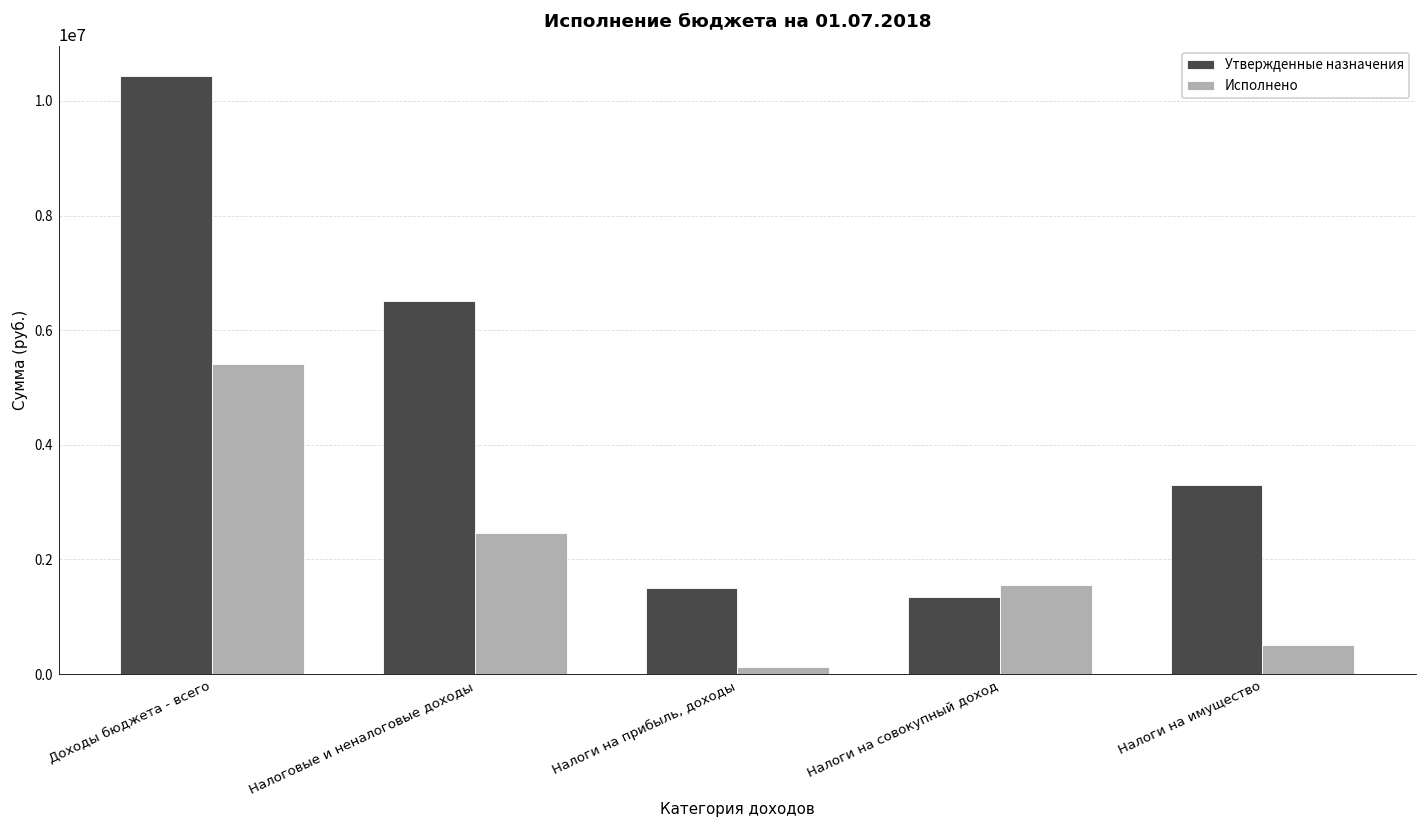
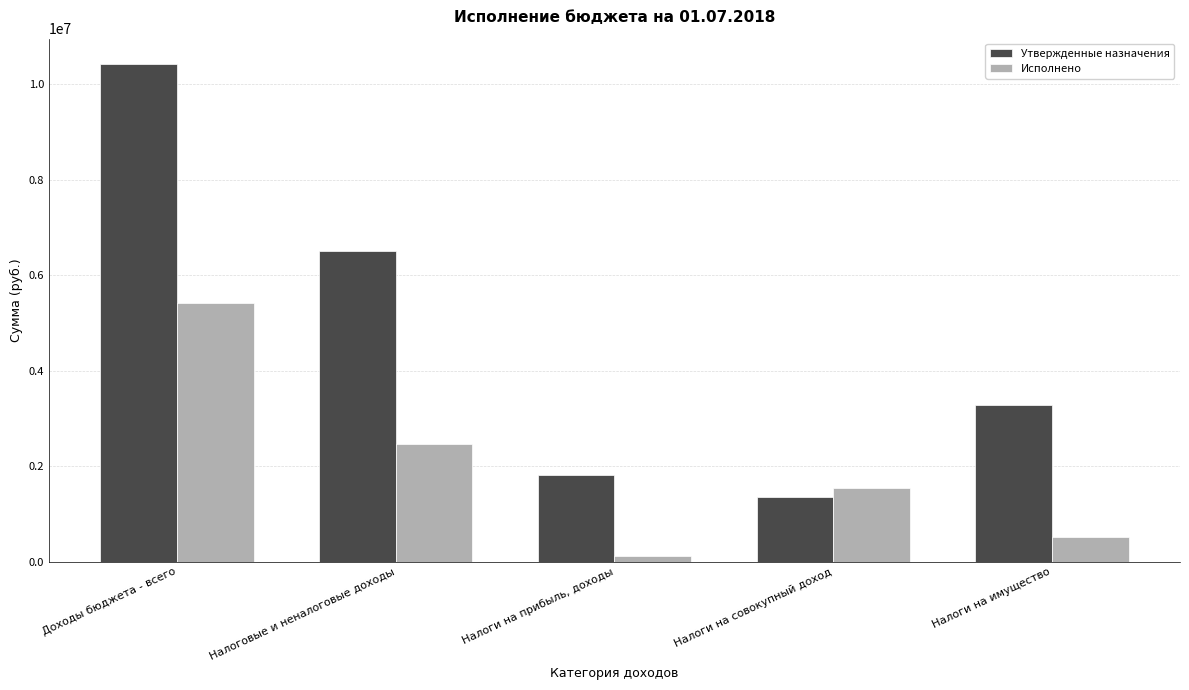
Утвержденные назначения, Налоги на прибыль, доходы: 1500000 -> 1800000
